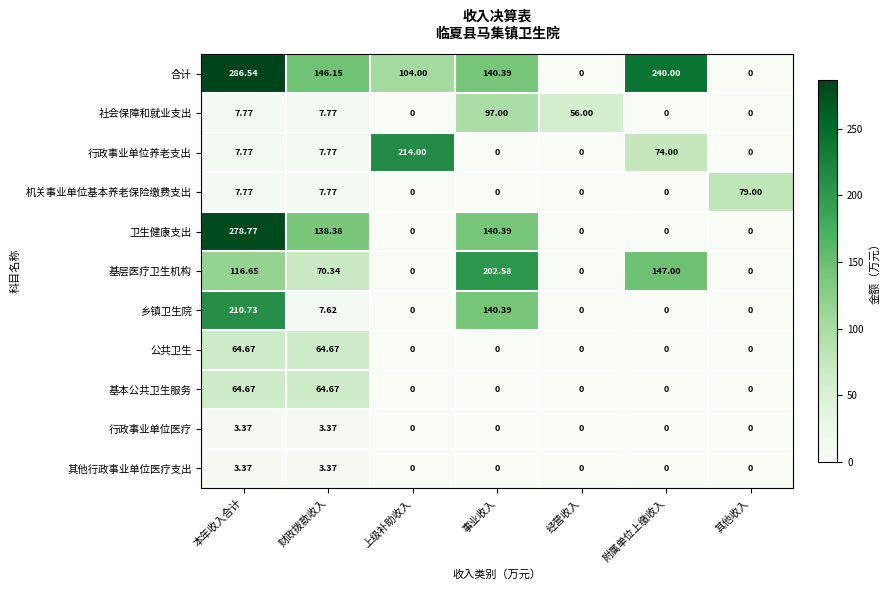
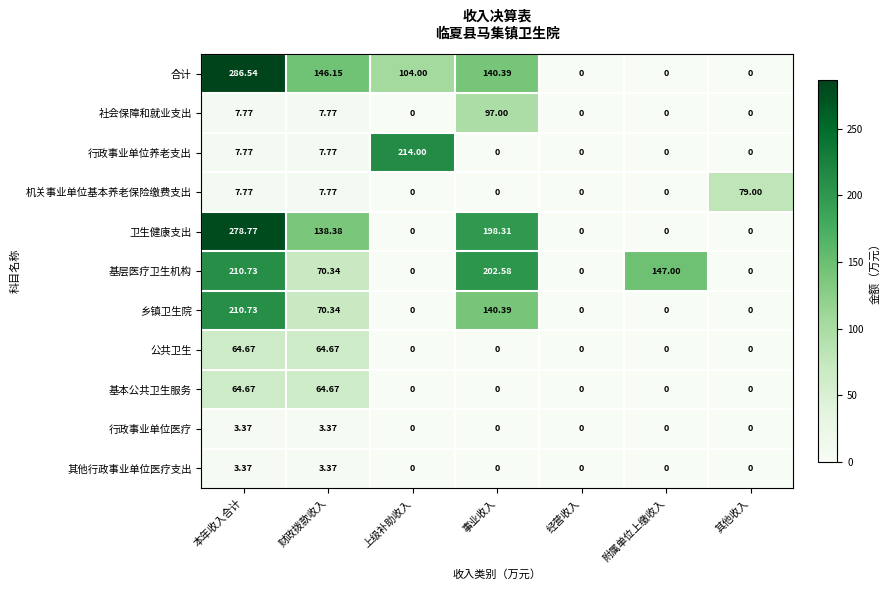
合计, 附属单位上缴收入: 240.00 -> 0
社会保障和就业支出, 经营收入: 56.00 -> 0
行政事业单位养老支出, 附属单位上缴收入: 74.00 -> 0
卫生健康支出, 事业收入: 140.39 -> 198.31
基层医疗卫生机构, 本年收入合计: 116.65 -> 210.73
乡镇卫生院, 财政拨款收入: 7.62 -> 70.34
